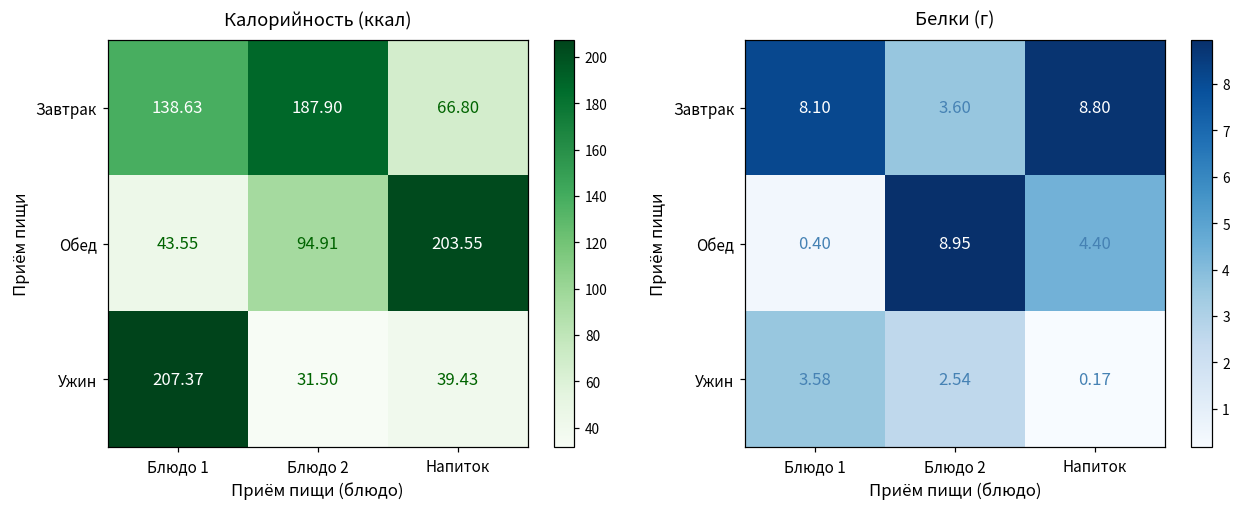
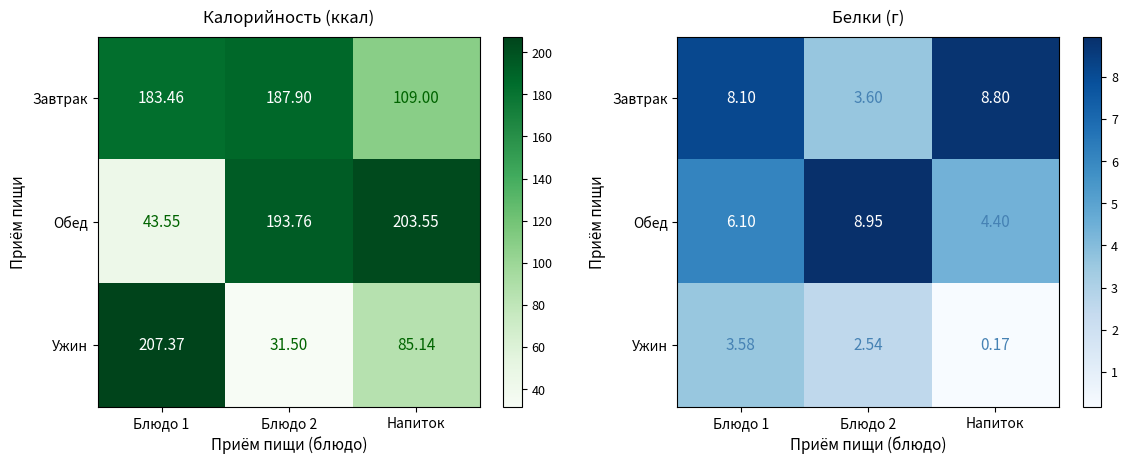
Калорийность (ккал), Завтрак, Блюдо 1: 138.63 -> 183.46
Калорийность (ккал), Завтрак, Напиток: 66.80 -> 109.00
Калорийность (ккал), Обед, Блюдо 2: 94.91 -> 193.76
Калорийность (ккал), Ужин, Напиток: 39.43 -> 85.14
Белки (г), Обед, Блюдо 1: 0.40 -> 6.10
